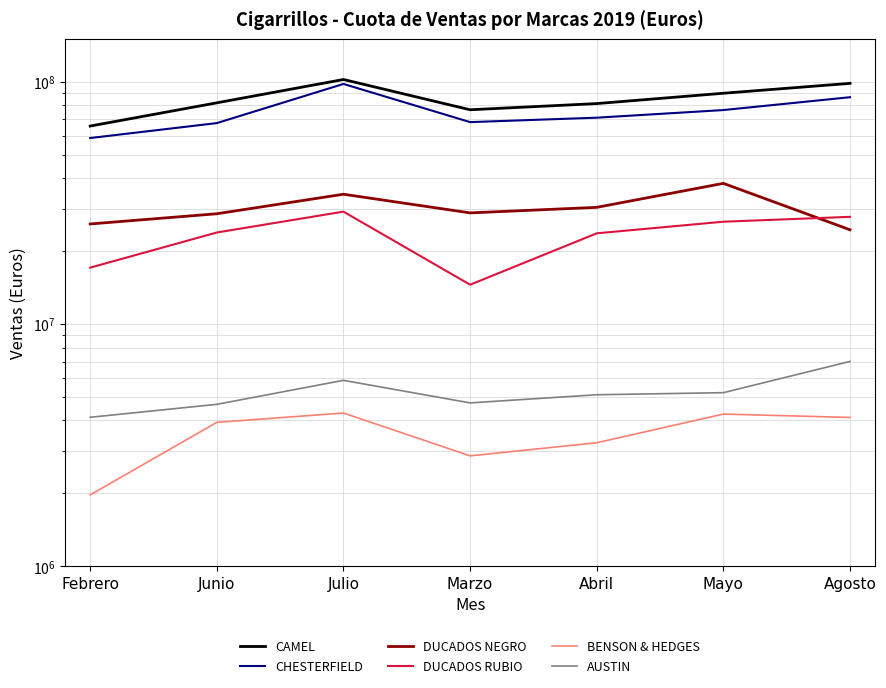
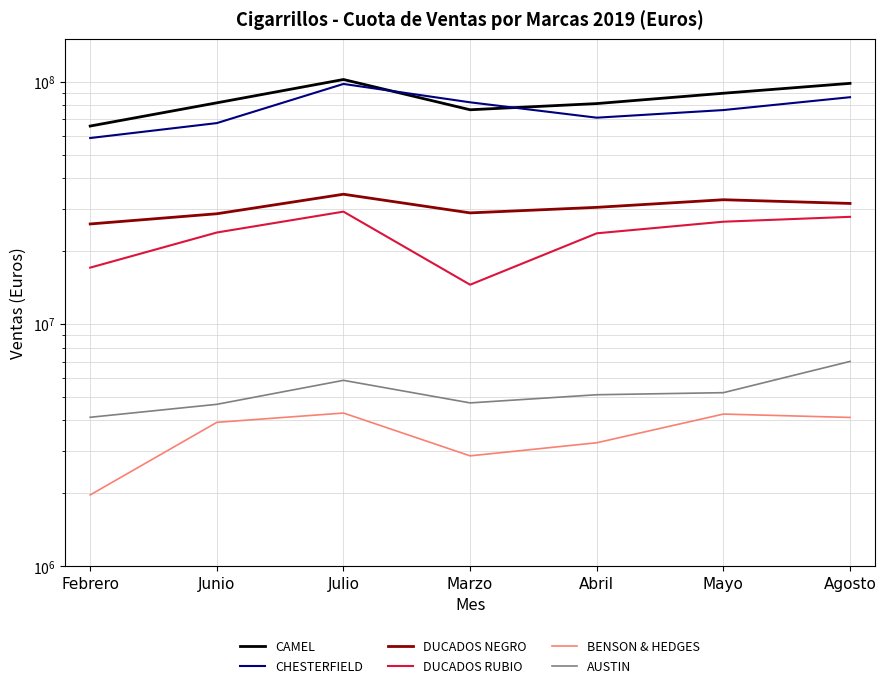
CHESTERFIELD, Marzo: 68000000 -> 82000000
DUCADOS NEGRO, Mayo: 38000000 -> 33000000
DUCADOS NEGRO, Agosto: 25000000 -> 31000000
